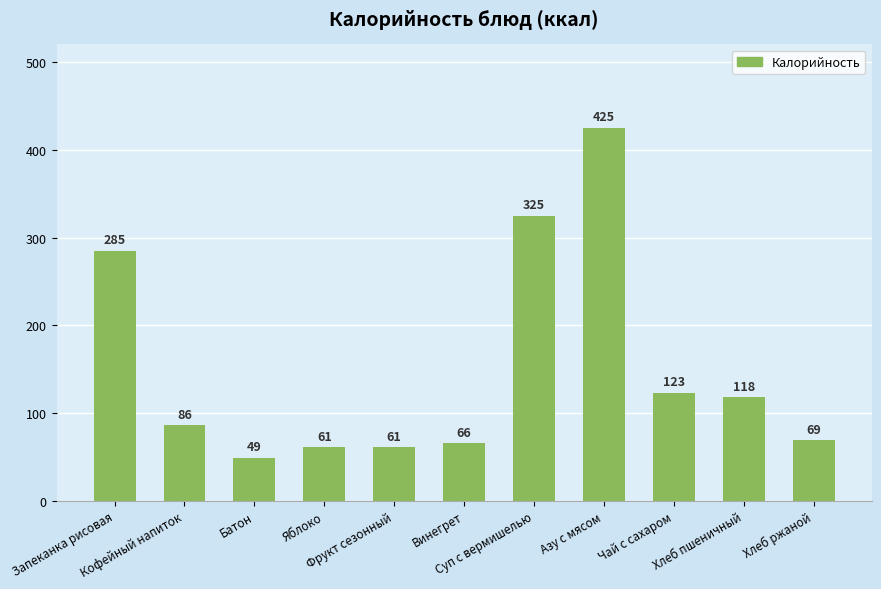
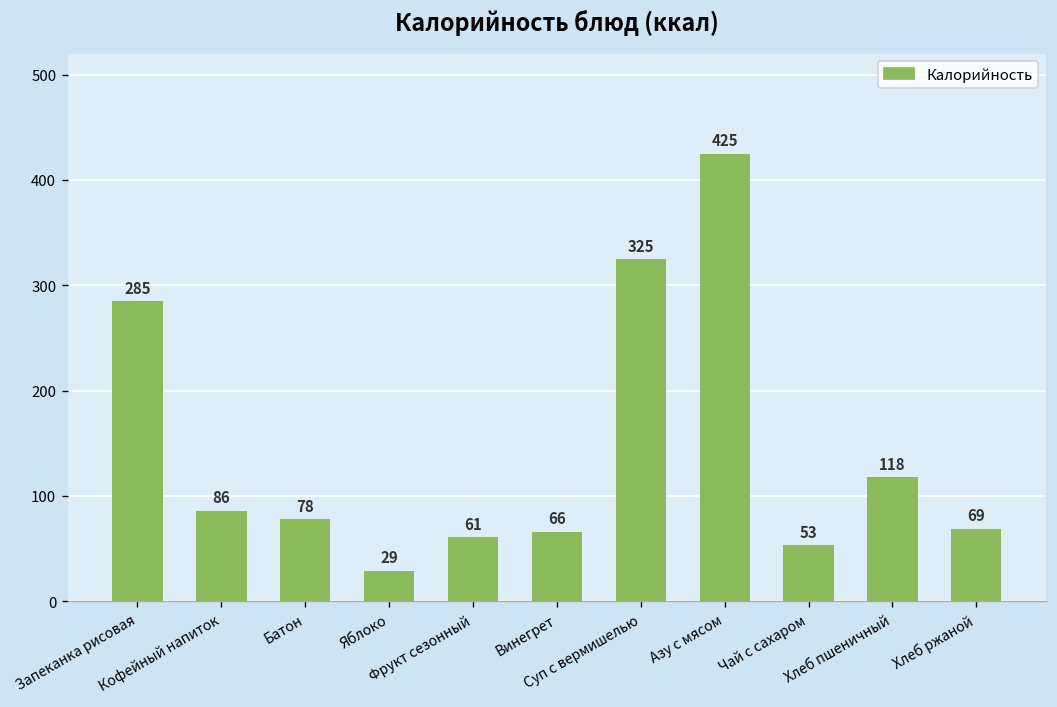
Батон: 49 -> 78
Яблоко: 61 -> 29
Чай с сахаром: 123 -> 53
